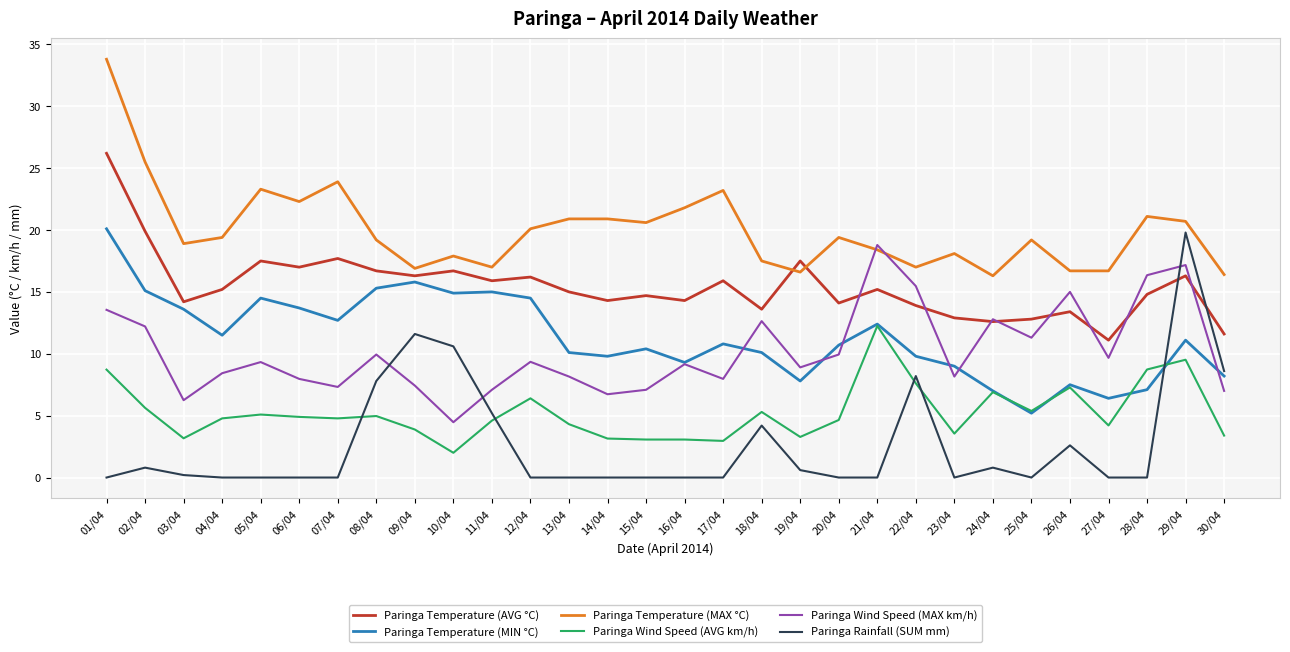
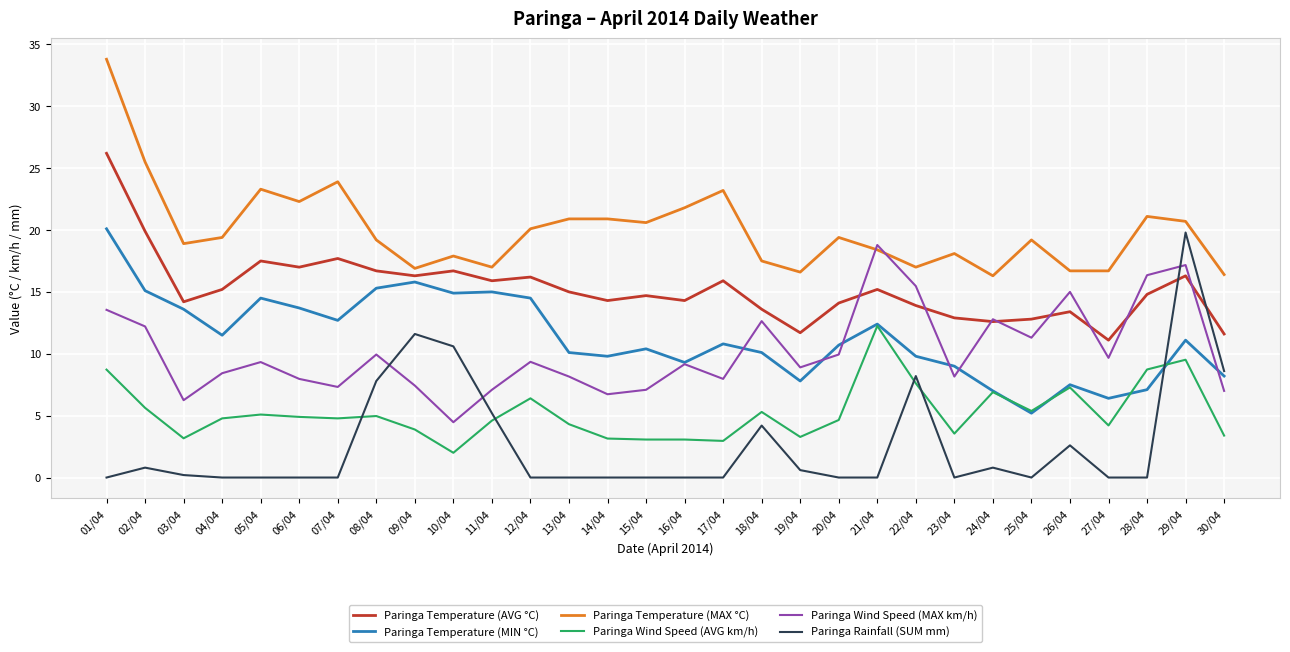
Paringa Temperature (AVG °C), 19/04: 17.5 -> 11.7
